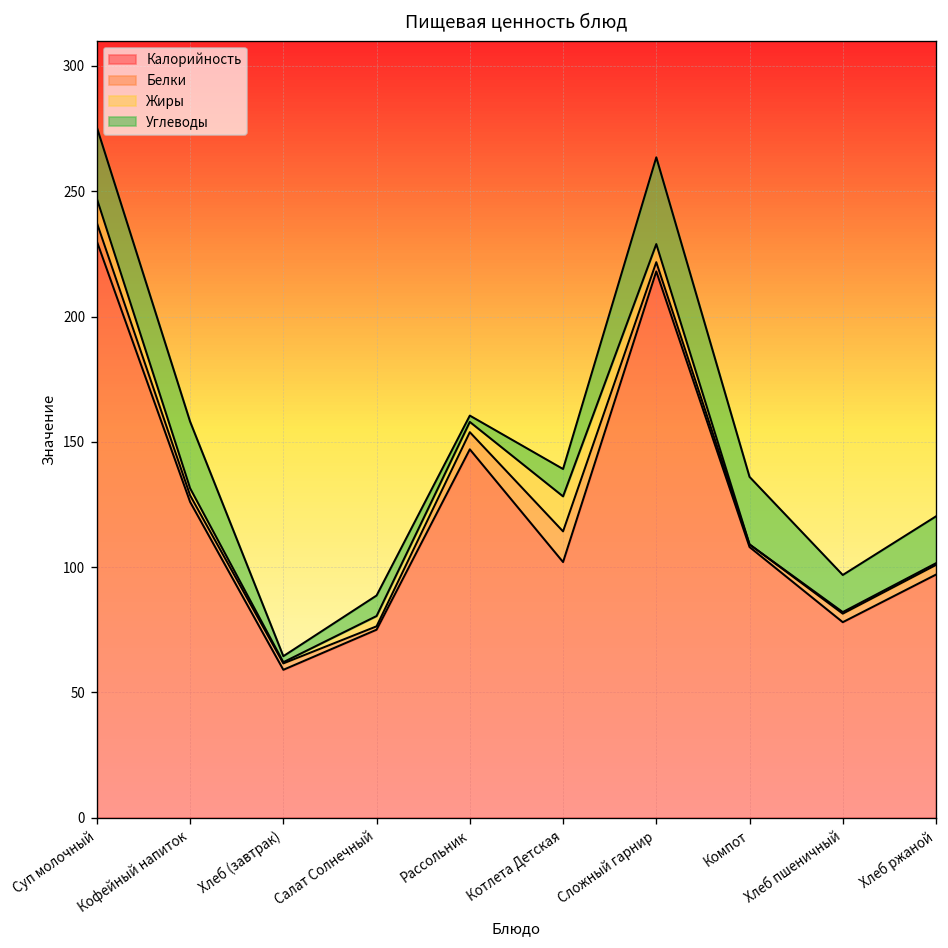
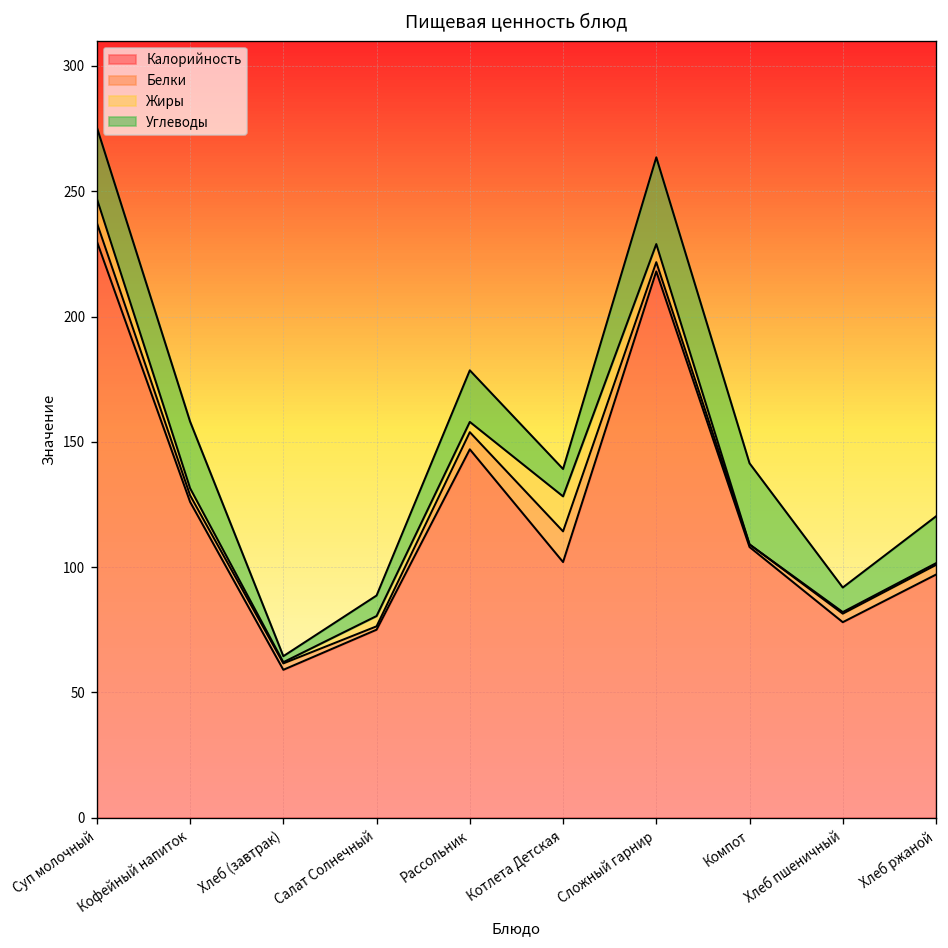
Углеводы, Рассольник: 3 -> 21
Углеводы, Компот: 27 -> 32
Углеводы, Хлеб пшеничный: 15 -> 10
